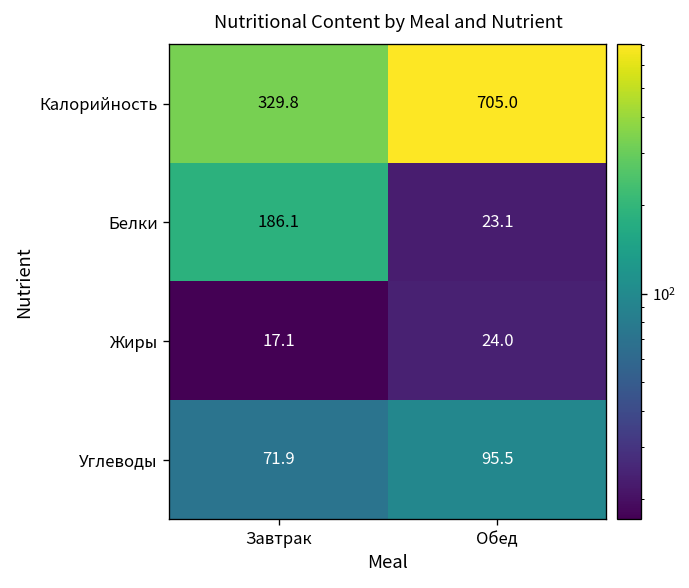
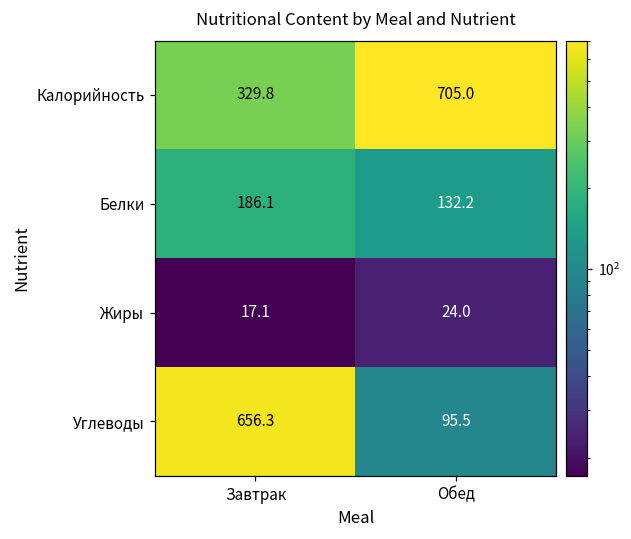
Белки, Обед: 23.1 -> 132.2
Углеводы, Завтрак: 71.9 -> 656.3
